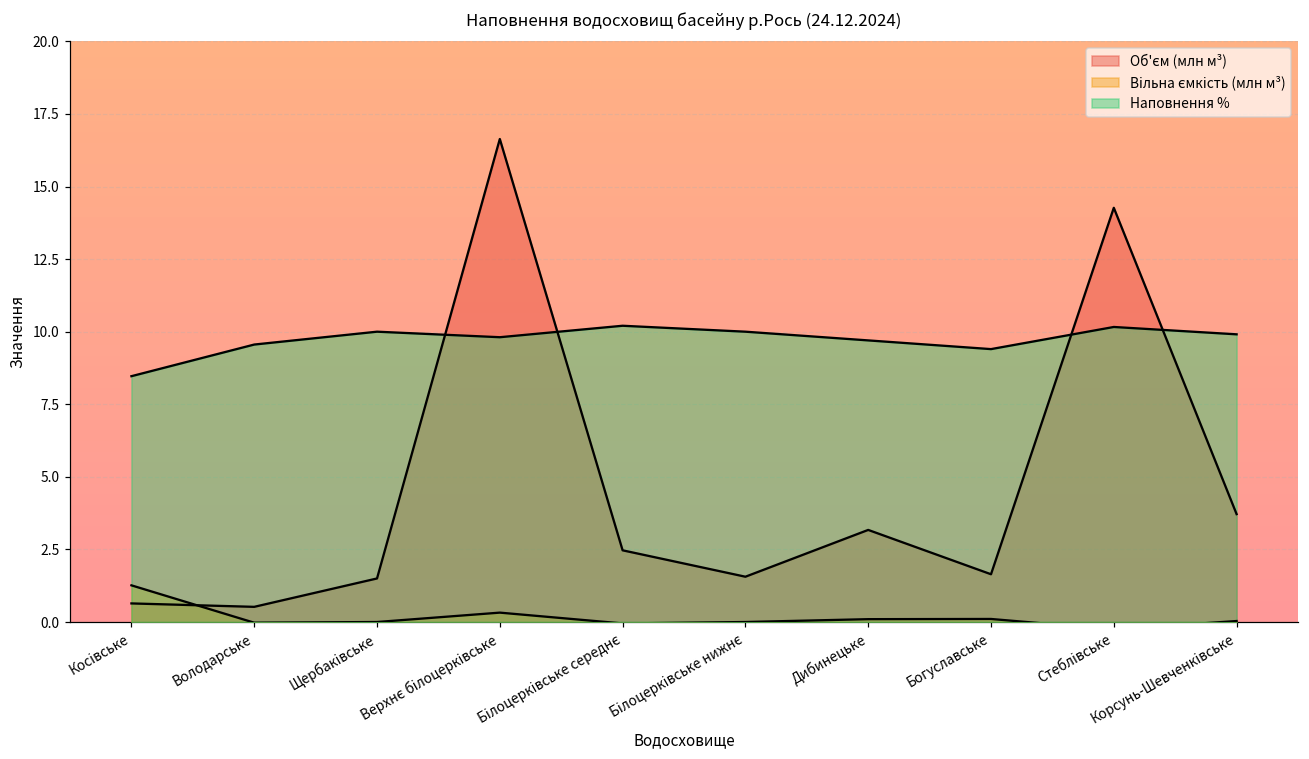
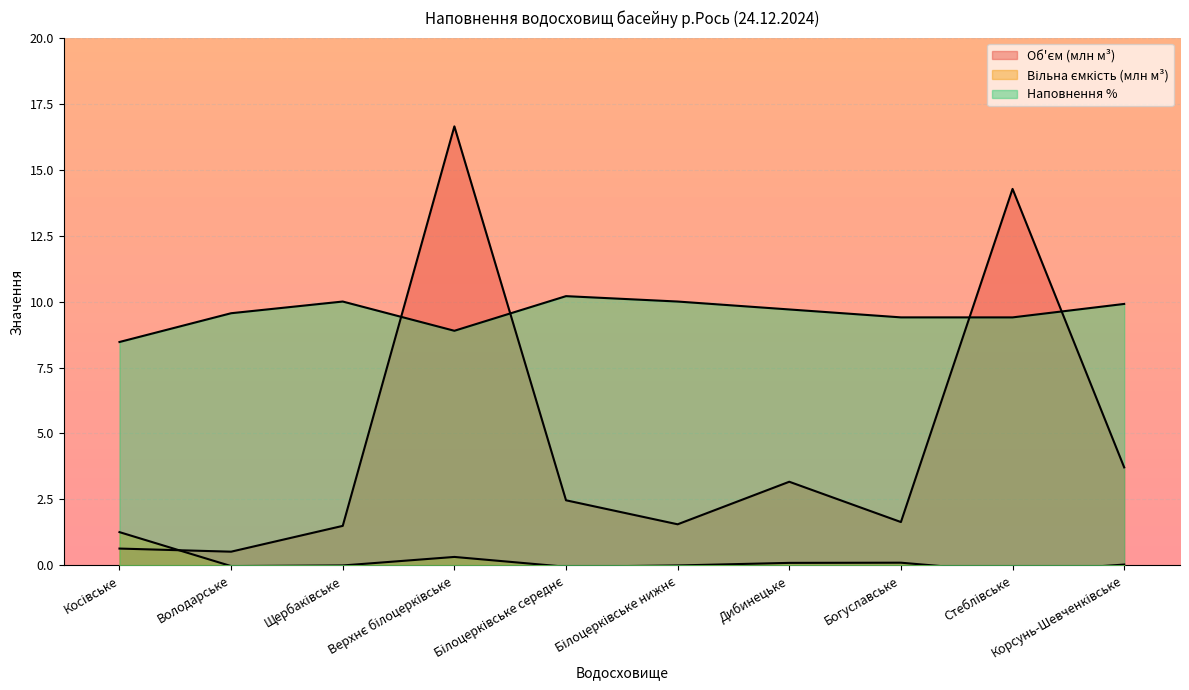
Наповнення %, Верхнє білоцерківське: 9.8 -> 8.9
Наповнення %, Стеблівське: 10.2 -> 9.4
